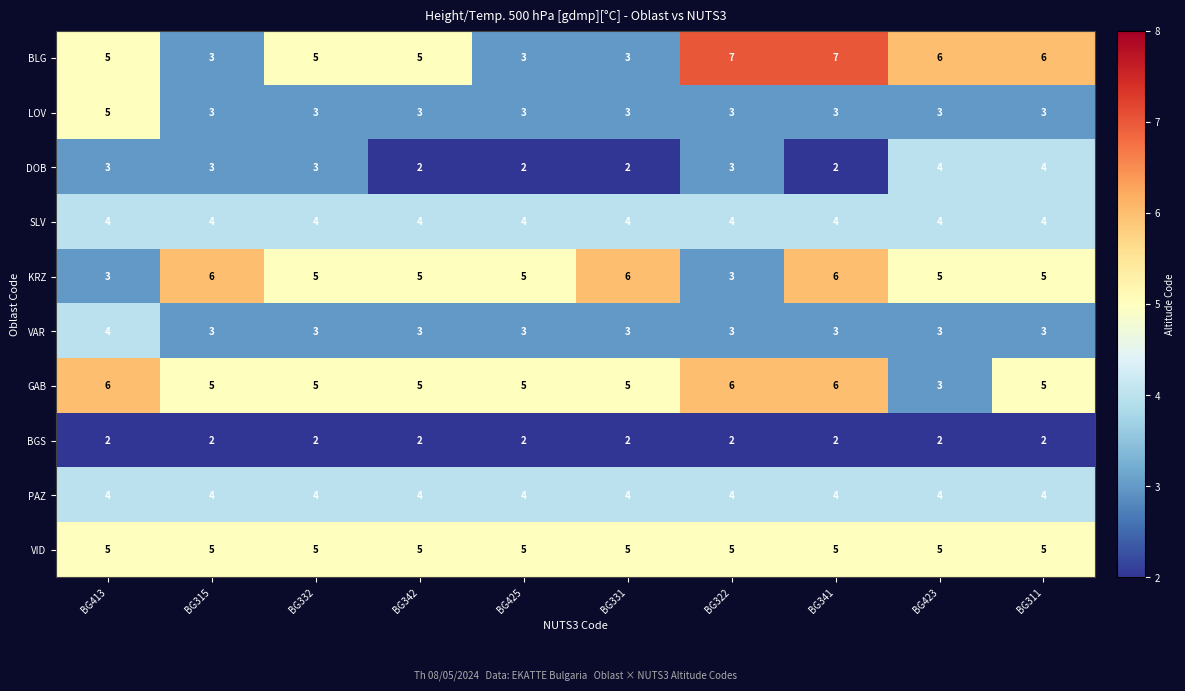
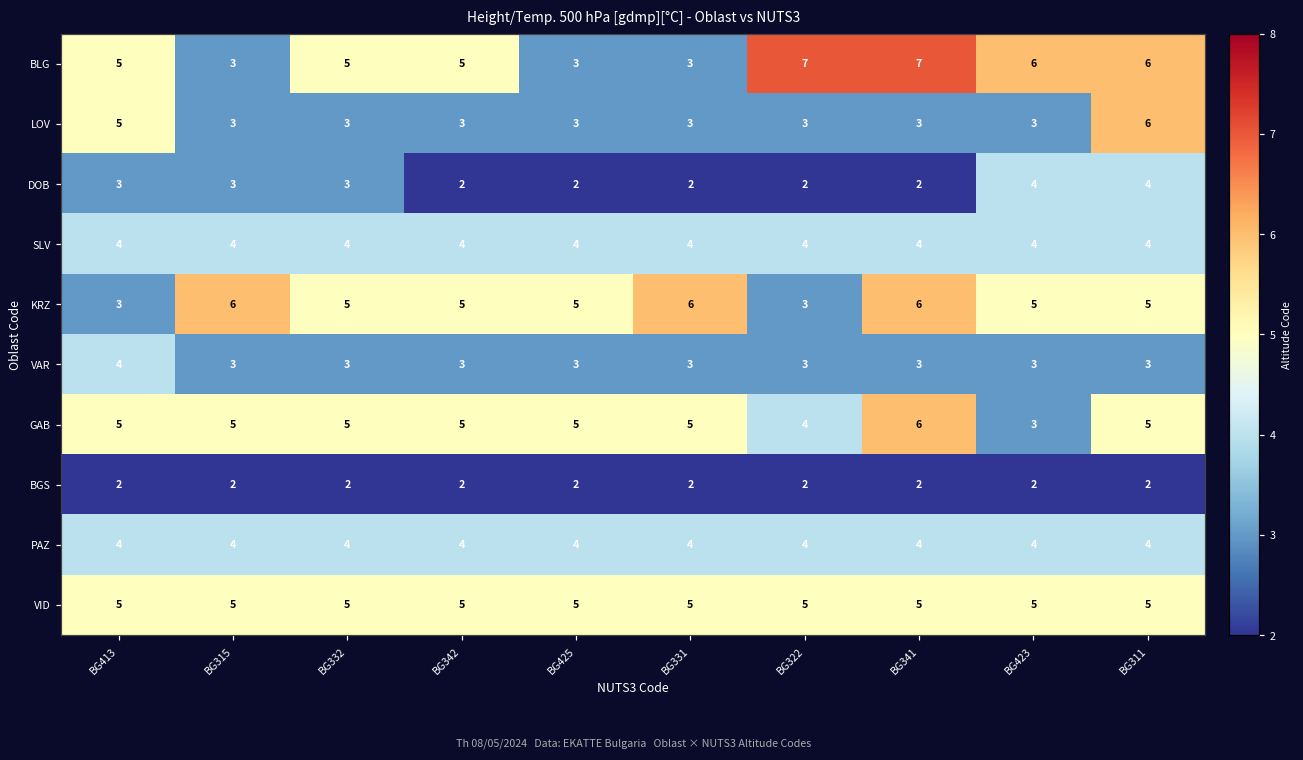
LOV, BG311: 3 -> 6
DOB, BG322: 3 -> 2
GAB, BG413: 6 -> 5
GAB, BG322: 6 -> 4
